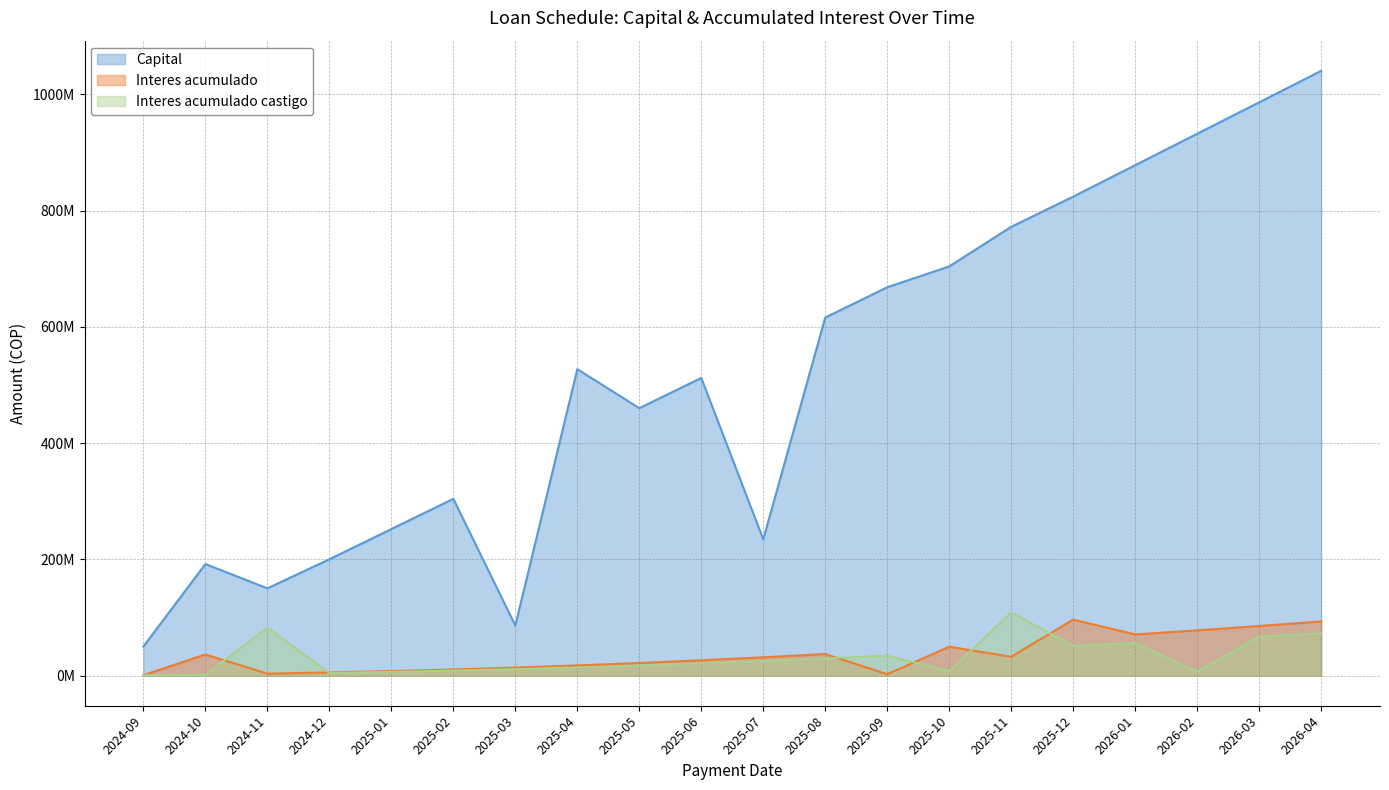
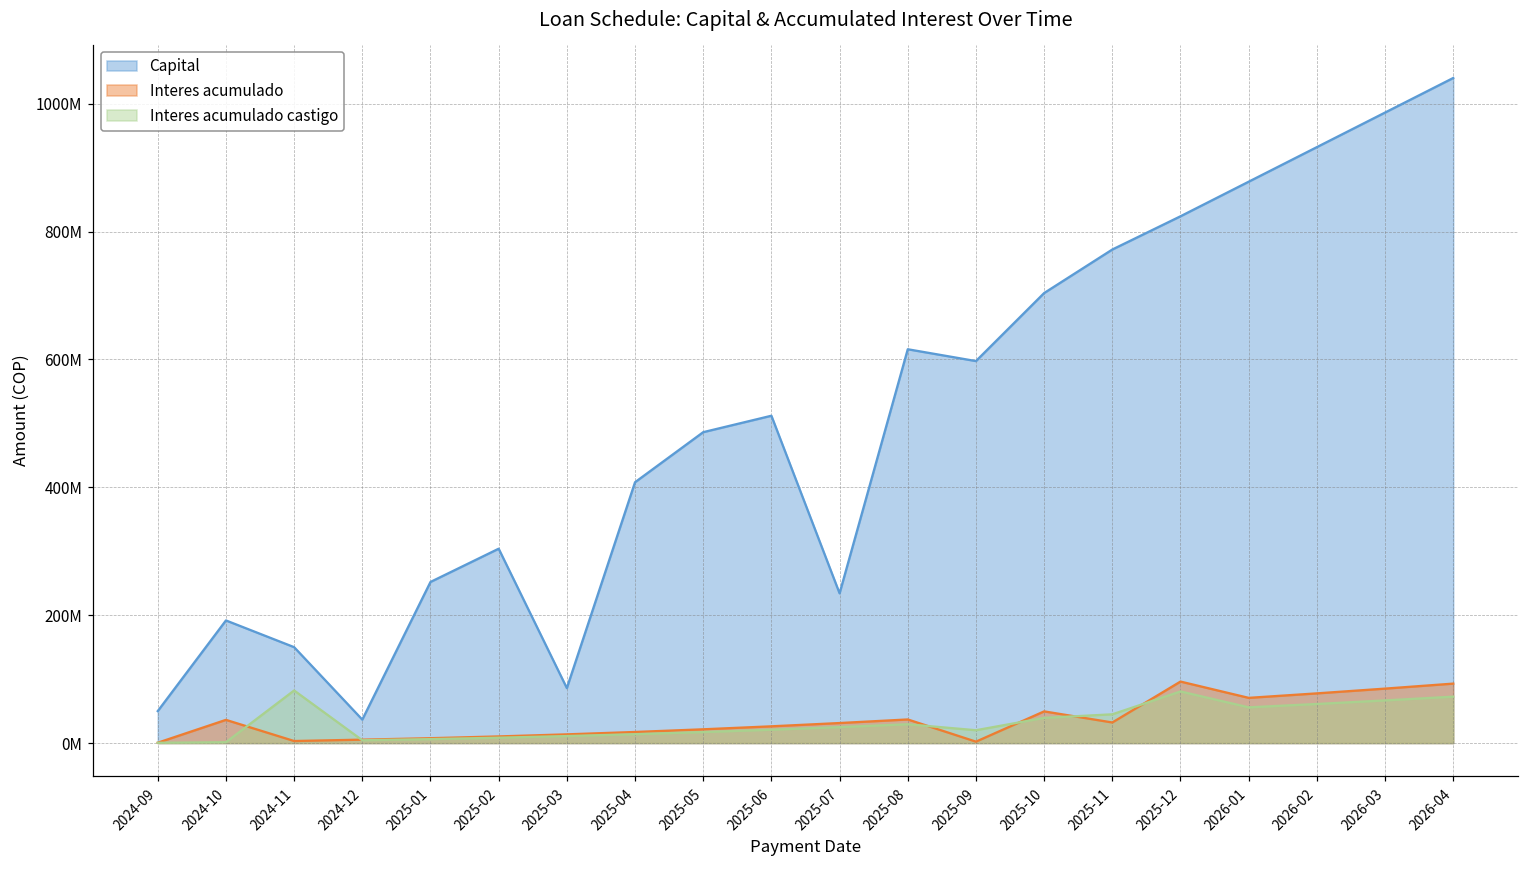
Capital, 2024-12: 200000000 -> 40000000
Capital, 2025-04: 530000000 -> 410000000
Capital, 2025-05: 460000000 -> 490000000
Capital, 2025-09: 670000000 -> 600000000
Interes acumulado castigo, 2025-09: 30000000 -> 20000000
Interes acumulado castigo, 2025-10: 10000000 -> 40000000
Interes acumulado castigo, 2025-11: 110000000 -> 40000000
Interes acumulado castigo, 2025-12: 50000000 -> 80000000
Interes acumulado castigo, 2026-02: 10000000 -> 60000000
